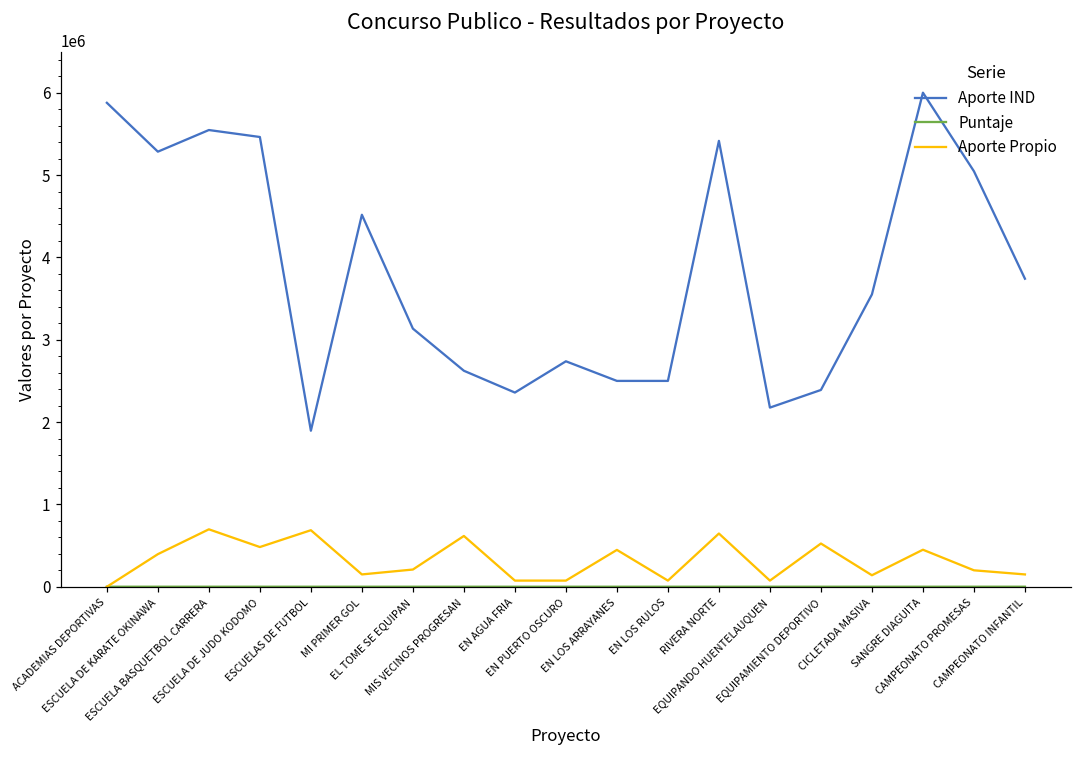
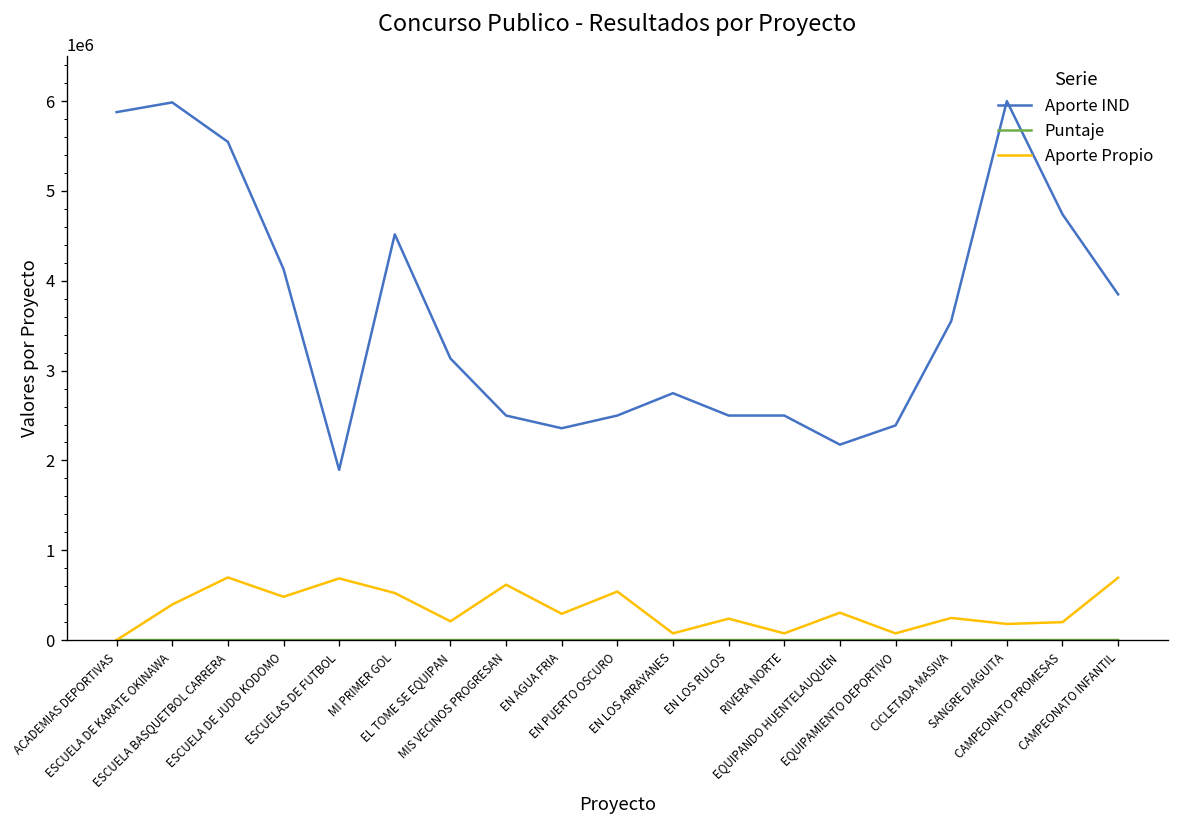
Aporte IND, ESCUELA DE KARATE OKINAWA: 5300000 -> 6000000
Aporte IND, ESCUELA DE JUDO KODOMO: 5500000 -> 4100000
Aporte Propio, MI PRIMER GOL: 200000 -> 500000
Aporte IND, MIS VECINOS PROGRESAN: 2600000 -> 2500000
Aporte Propio, EN AGUA FRIA: 100000 -> 300000
Aporte IND, EN PUERTO OSCURO: 2700000 -> 2500000
Aporte Propio, EN PUERTO OSCURO: 100000 -> 500000
Aporte IND, EN LOS ARRAYANES: 2500000 -> 2700000
Aporte Propio, EN LOS ARRAYANES: 400000 -> 100000
Aporte Propio, EN LOS RULOS: 100000 -> 200000
Aporte IND, RIVERA NORTE: 5400000 -> 2500000
Aporte Propio, RIVERA NORTE: 600000 -> 100000
Aporte Propio, EQUIPANDO HUENTELAUQUEN: 100000 -> 300000
Aporte Propio, EQUIPAMIENTO DEPORTIVO: 500000 -> 100000
Aporte Propio, CICLETADA MASIVA: 100000 -> 200000
Aporte Propio, SANGRE DIAGUITA: 400000 -> 200000
Aporte IND, CAMPEONATO PROMESAS: 5000000 -> 4700000
Aporte IND, CAMPEONATO INFANTIL: 3700000 -> 3800000
Aporte Propio, CAMPEONATO INFANTIL: 200000 -> 700000
